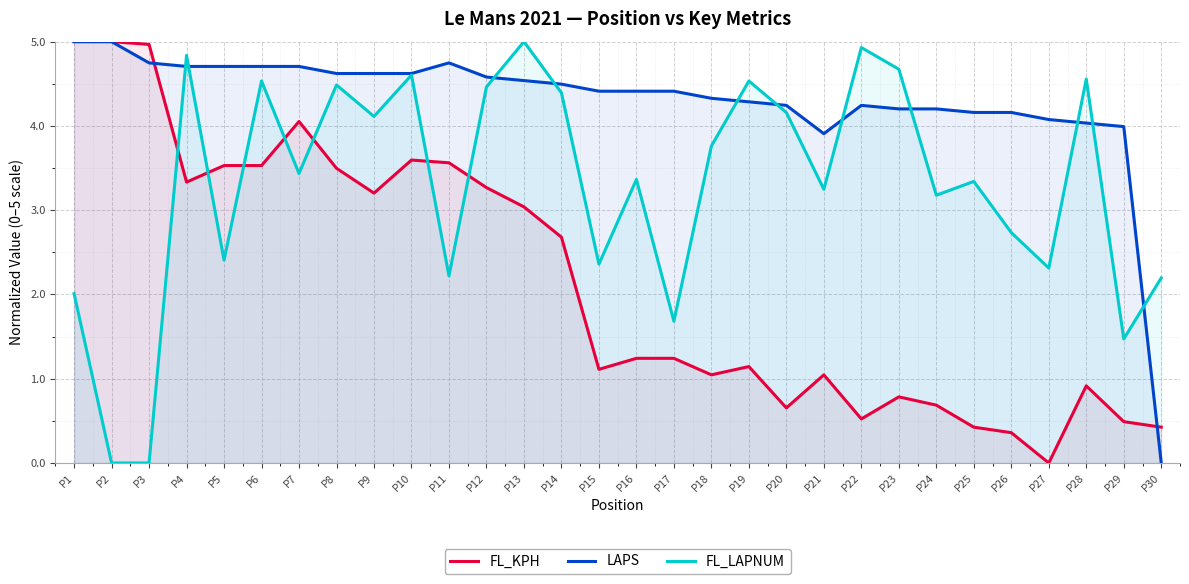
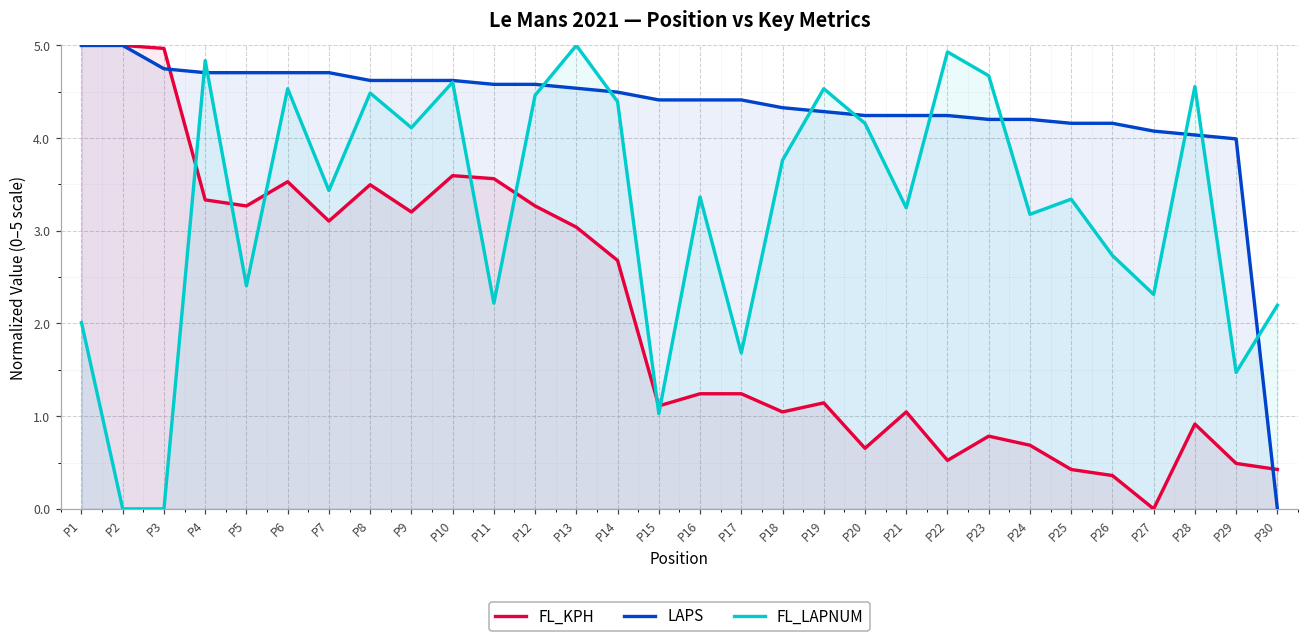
FL_KPH, P5: 3.5 -> 3.3
FL_KPH, P7: 4.1 -> 3.1
LAPS, P11: 4.7 -> 4.6
FL_LAPNUM, P15: 2.4 -> 1.0
LAPS, P21: 3.9 -> 4.2
